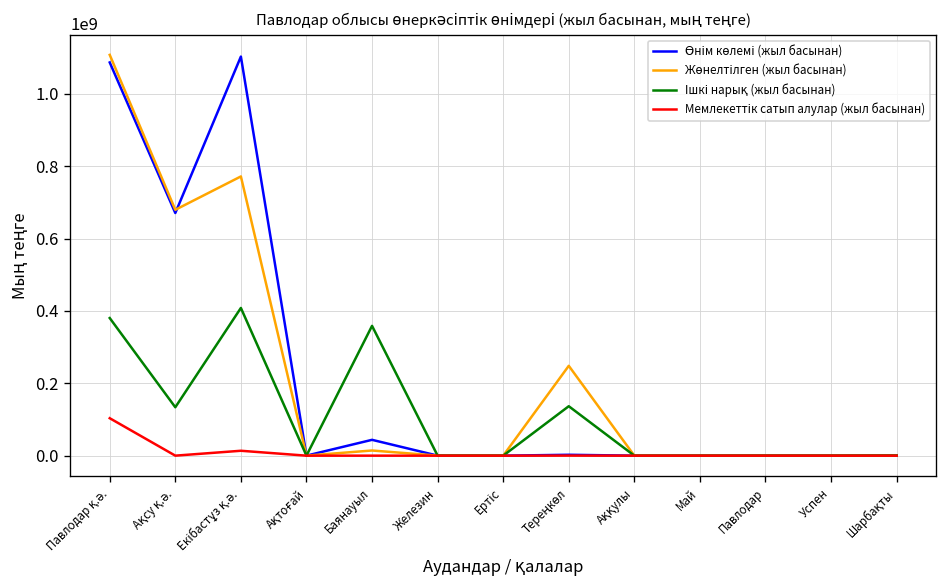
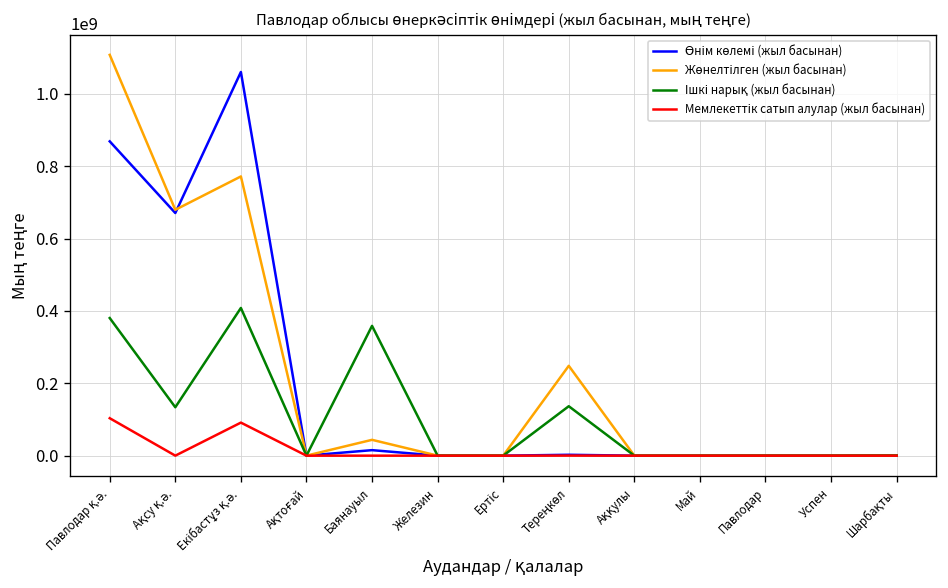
Өнім көлемі (жыл басынан), Павлодар қ.ә.: 1090000000 -> 870000000
Өнім көлемі (жыл басынан), Екібастұз қ.ә.: 1100000000 -> 1060000000
Мемлекеттік сатып алулар (жыл басынан), Екібастұз қ.ә.: 10000000 -> 90000000
Өнім көлемі (жыл басынан), Баянауыл: 40000000 -> 20000000
Жөнелтілген (жыл басынан), Баянауыл: 10000000 -> 40000000
